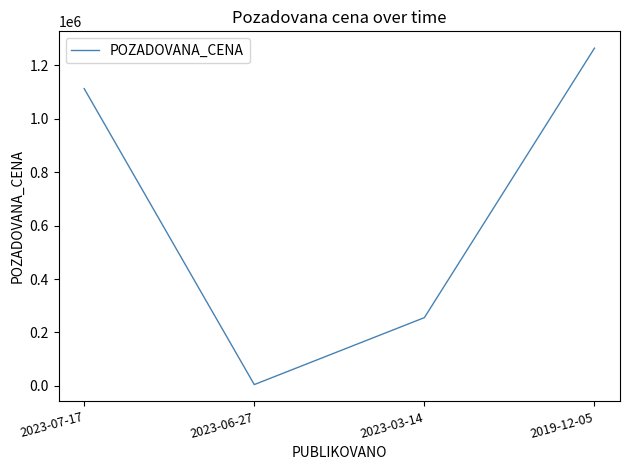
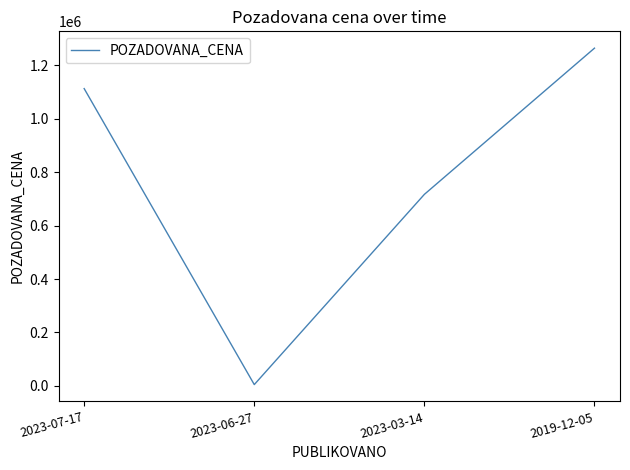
2023-03-14: 260000 -> 720000
